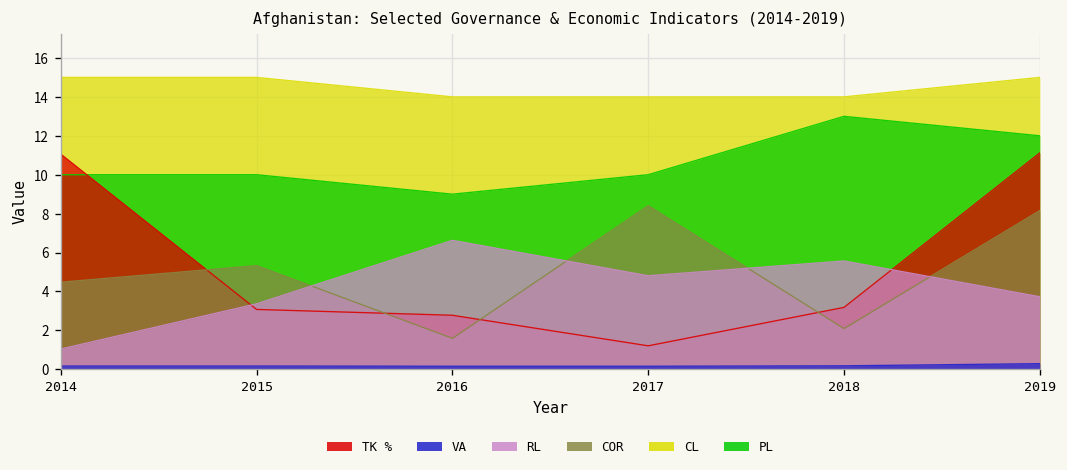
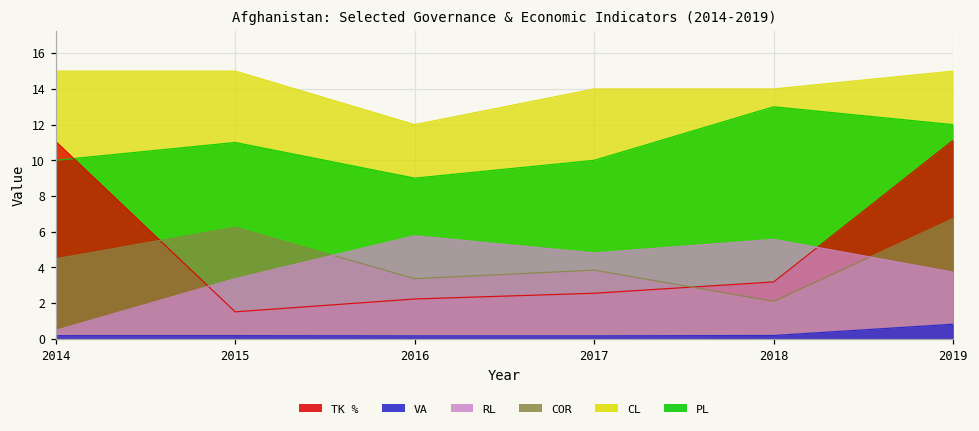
RL, 2014: 1.0 -> 0.5
PL, 2015: 10 -> 11
TK %, 2015: 3.1 -> 1.5
COR, 2015: 5.3 -> 6.3
CL, 2016: 14 -> 12
TK %, 2016: 2.8 -> 2.2
COR, 2016: 1.6 -> 3.4
RL, 2016: 6.6 -> 5.8
TK %, 2017: 1.2 -> 2.5
COR, 2017: 8.4 -> 3.8
COR, 2019: 8.2 -> 6.7
VA, 2019: 0.3 -> 0.8
